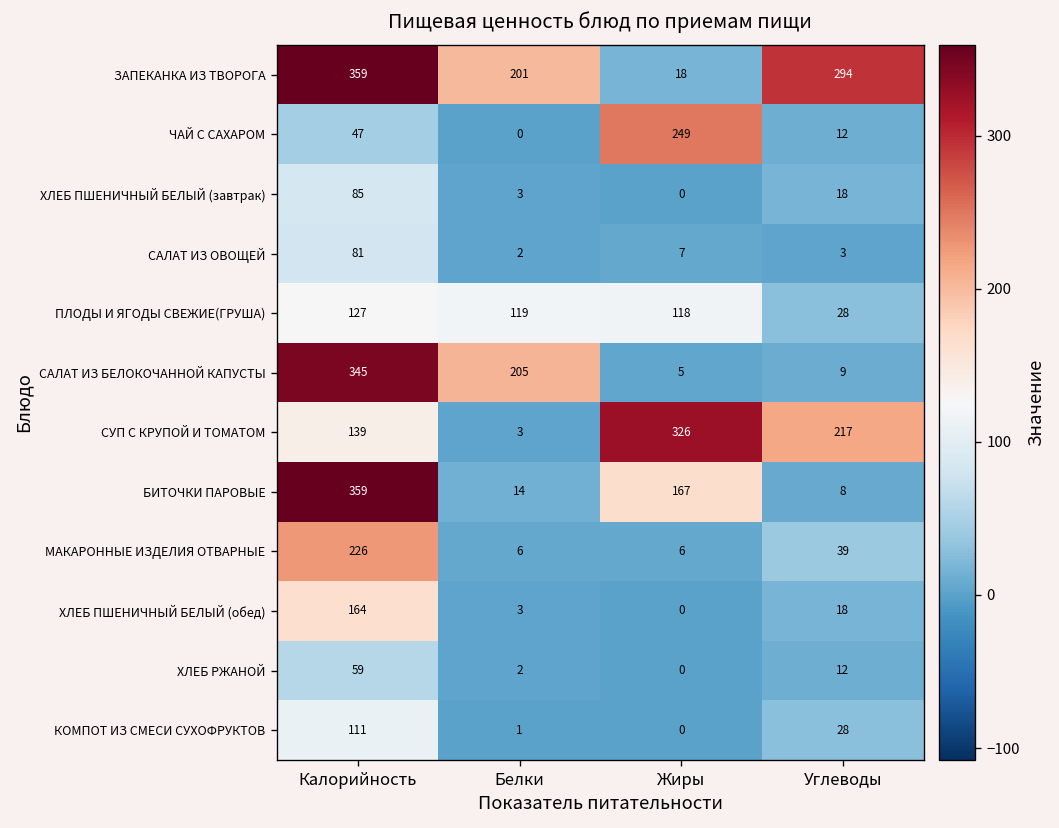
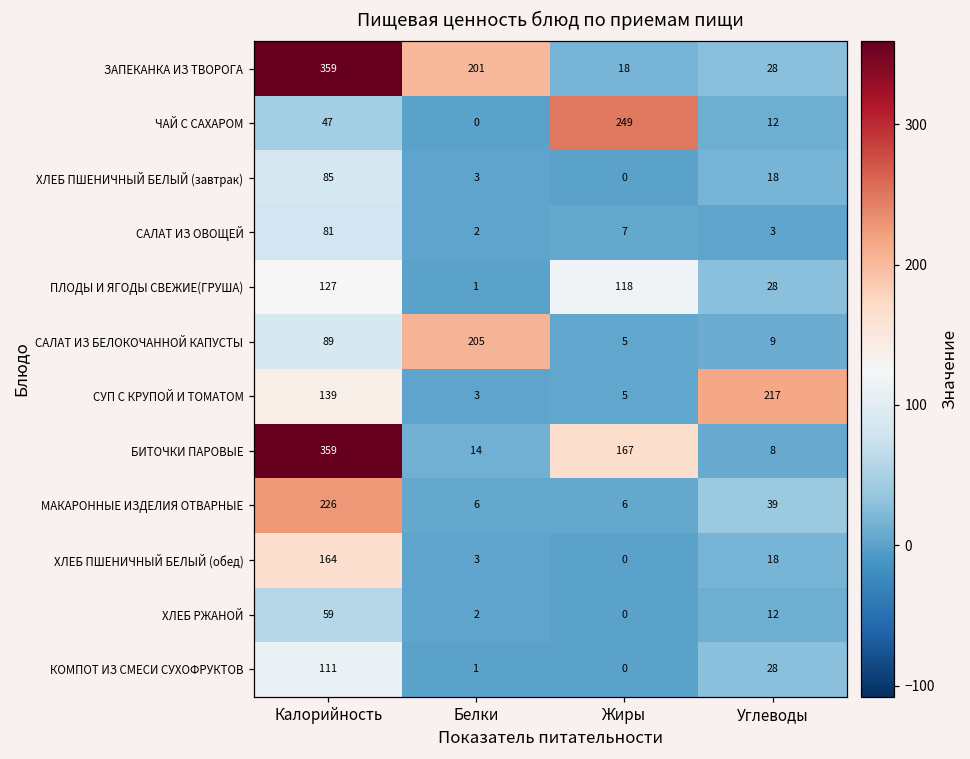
ЗАПЕКАНКА ИЗ ТВОРОГА, Углеводы: 294 -> 28
ПЛОДЫ И ЯГОДЫ СВЕЖИЕ(ГРУША), Белки: 119 -> 1
САЛАТ ИЗ БЕЛОКОЧАННОЙ КАПУСТЫ, Калорийность: 345 -> 89
СУП С КРУПОЙ И ТОМАТОМ, Жиры: 326 -> 5
